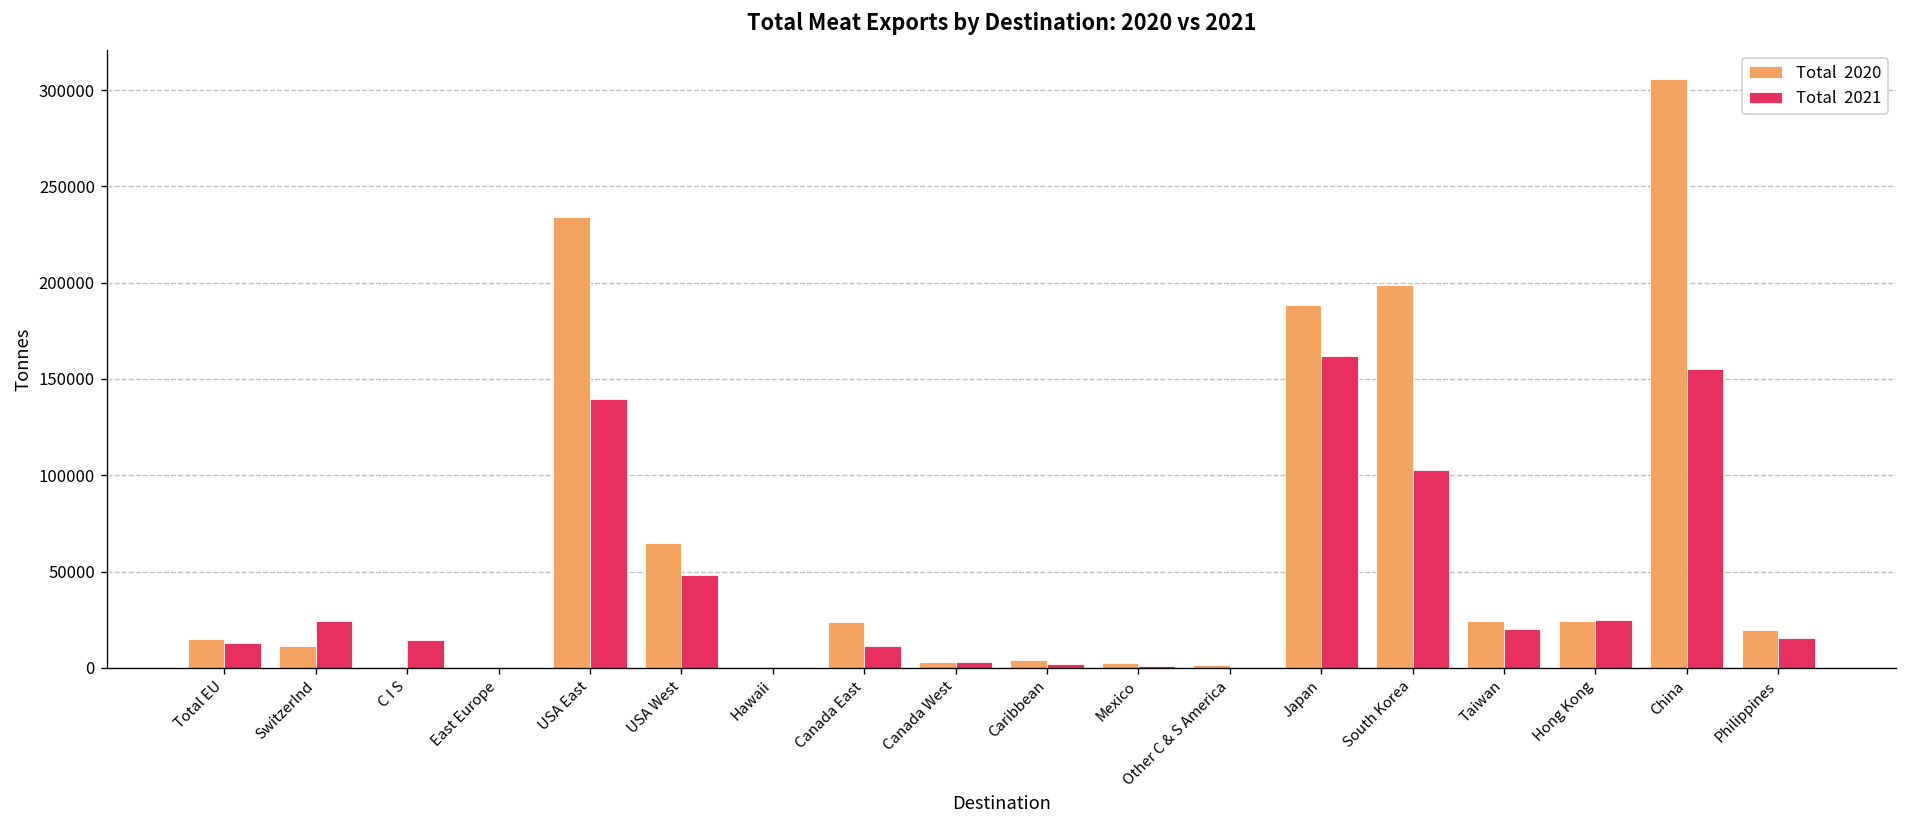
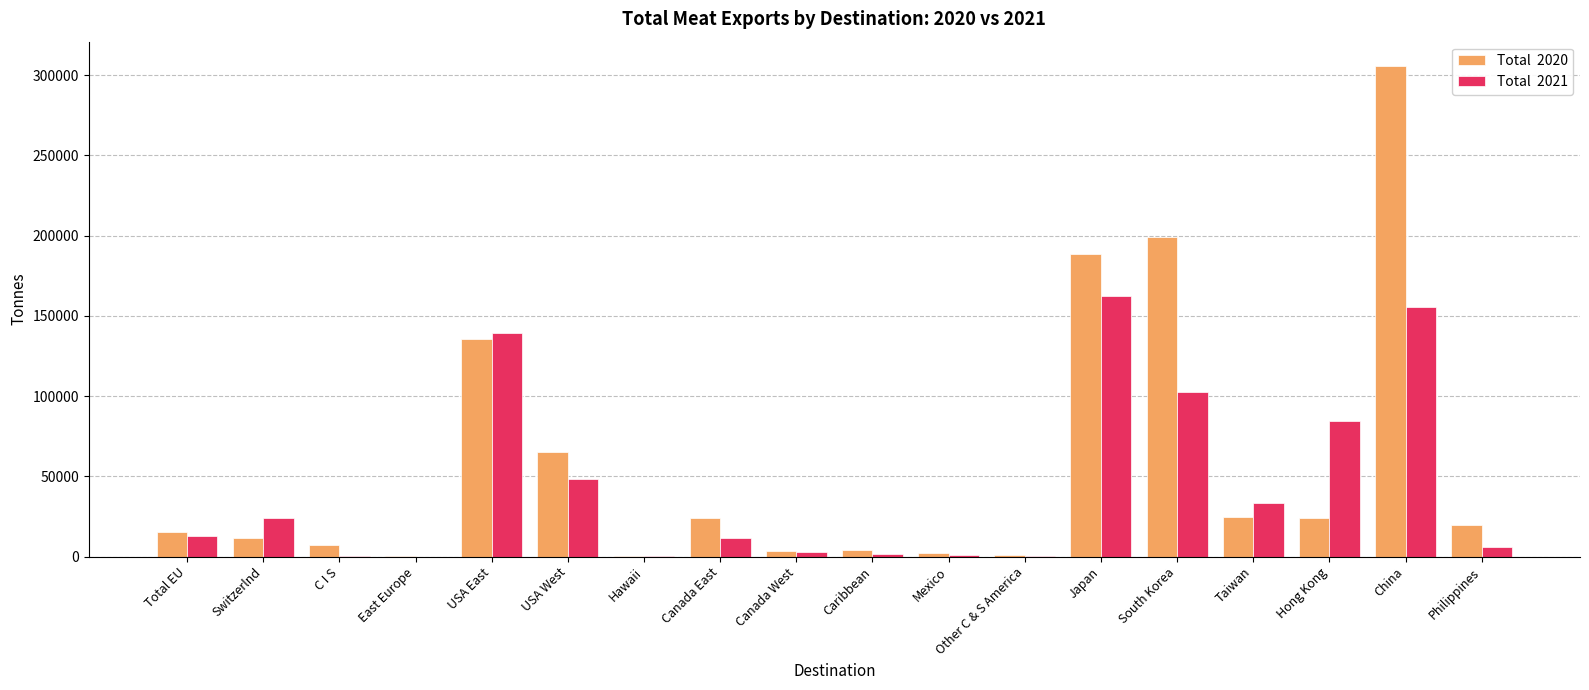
Total 2020, C I S: 0 -> 7000
Total 2021, C I S: 14000 -> 0
Total 2020, USA East: 234000 -> 136000
Total 2021, Taiwan: 20000 -> 34000
Total 2021, Hong Kong: 25000 -> 84000
Total 2021, Philippines: 16000 -> 6000
